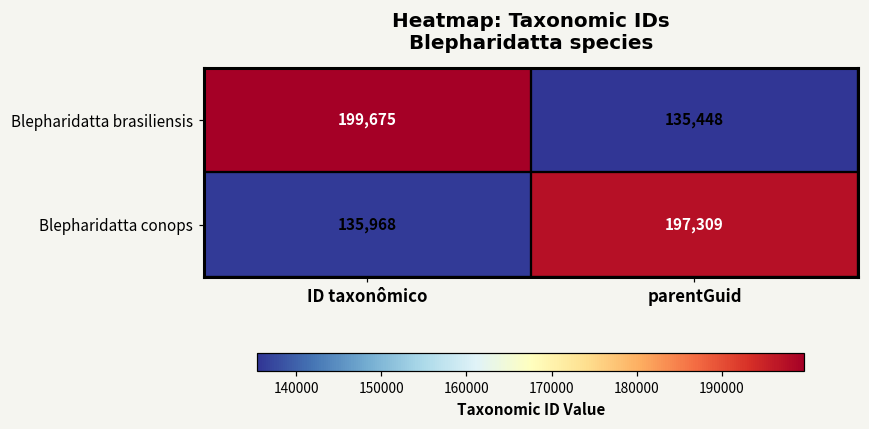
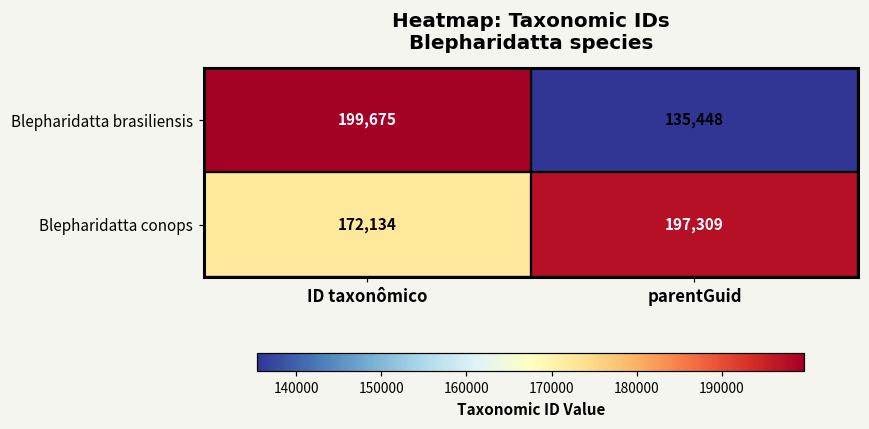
Blepharidatta conops, ID taxonômico: 135,968 -> 172,134
